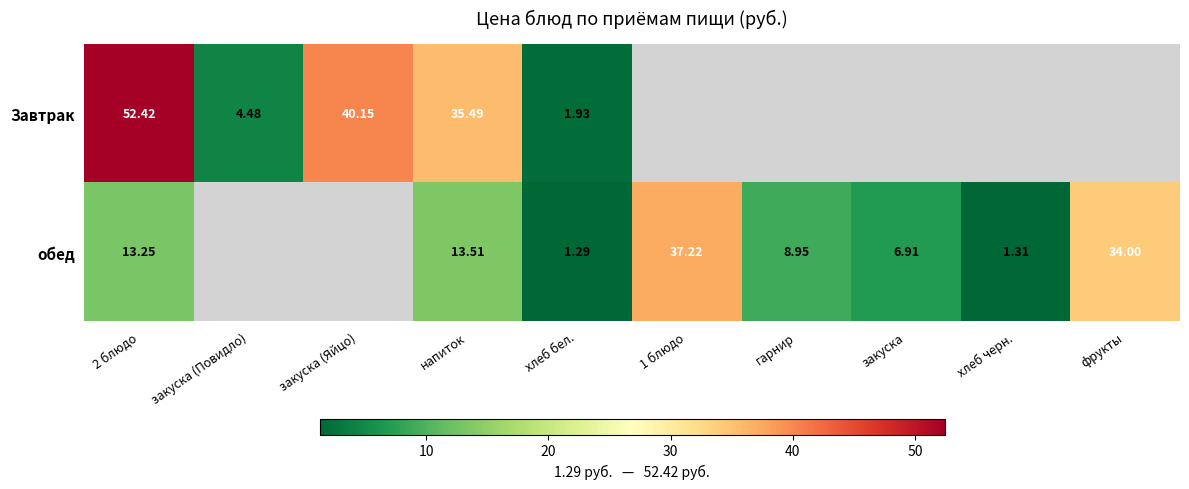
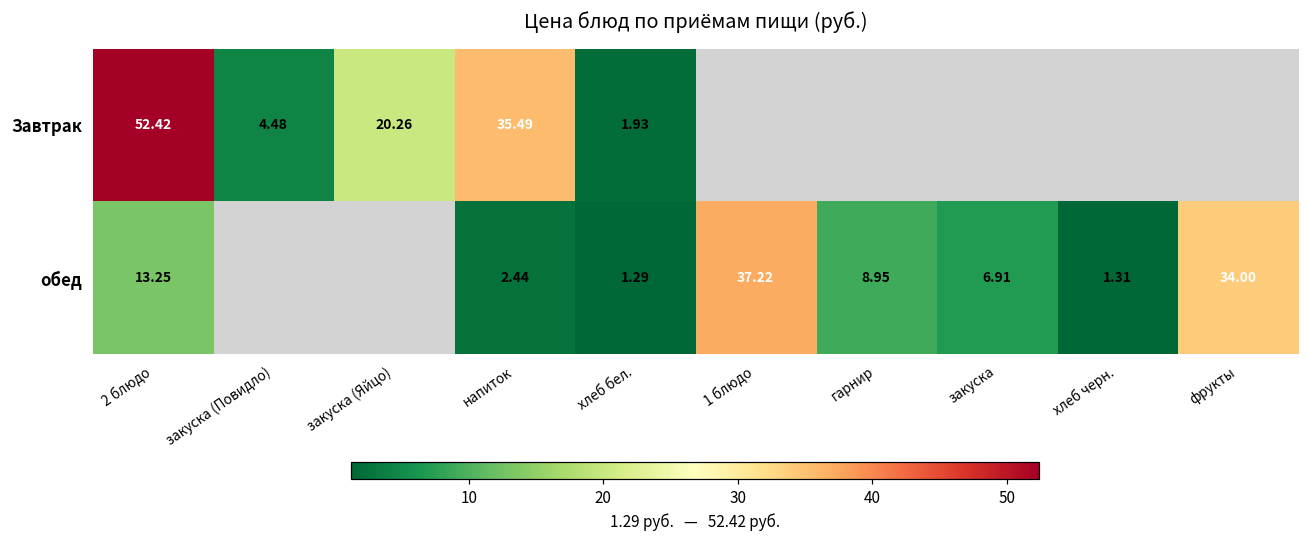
Завтрак, закуска (Яйцо): 40.15 -> 20.26
обед, напиток: 13.51 -> 2.44
